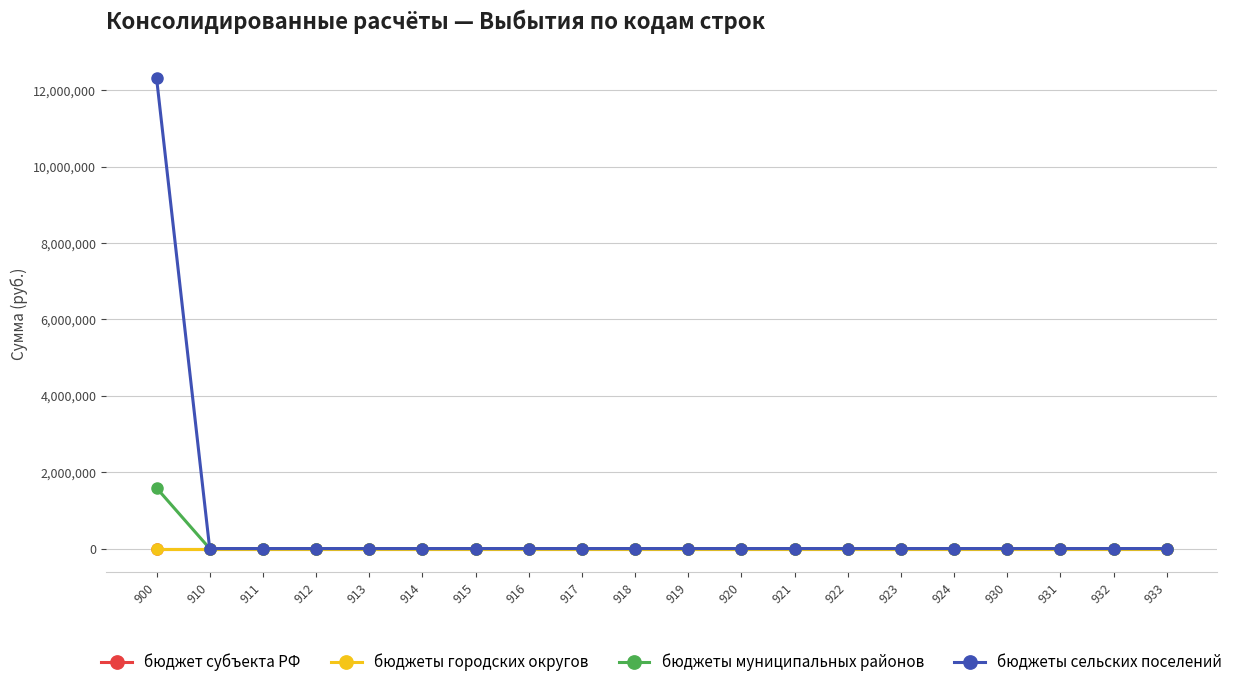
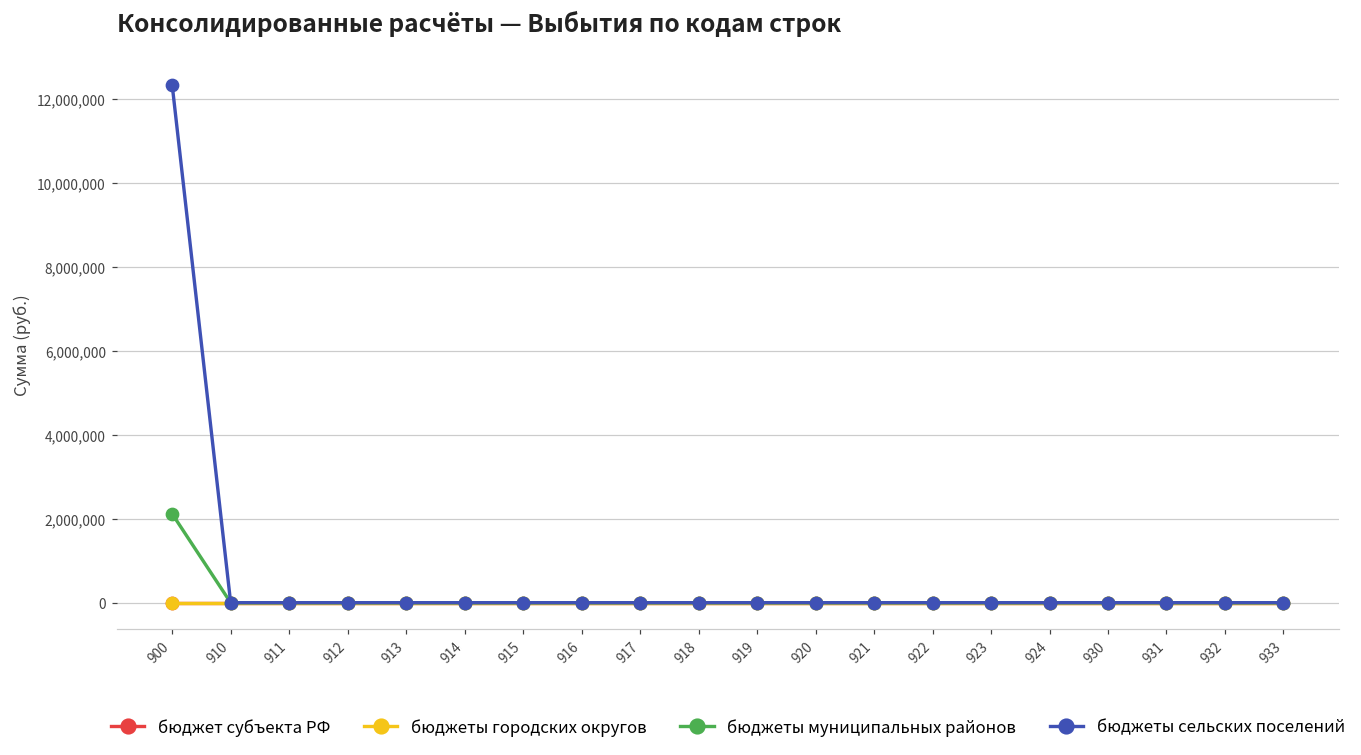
бюджеты муниципальных районов, 900: 1,600,000 -> 2,100,000
